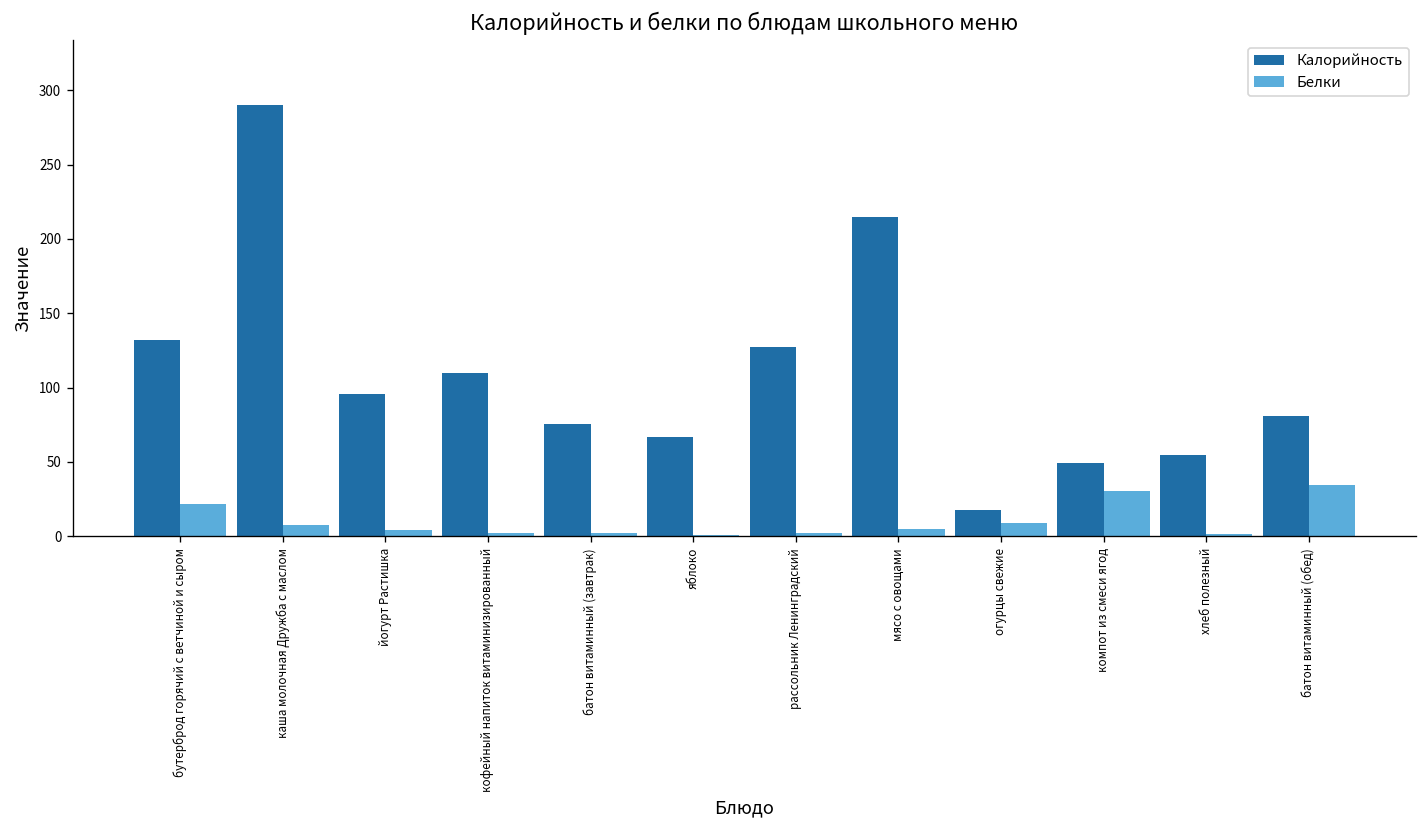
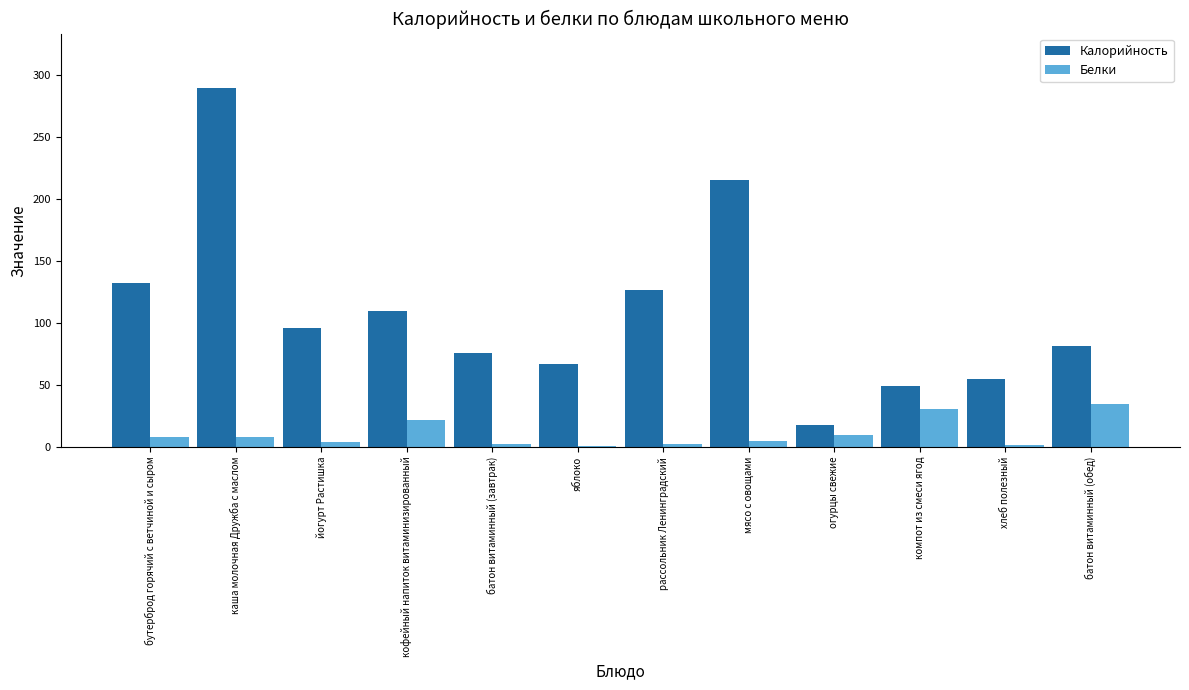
Белки, бутерброд горячий с ветчиной и сыром: 22 -> 8
Белки, кофейный напиток витаминизированный: 2 -> 21
